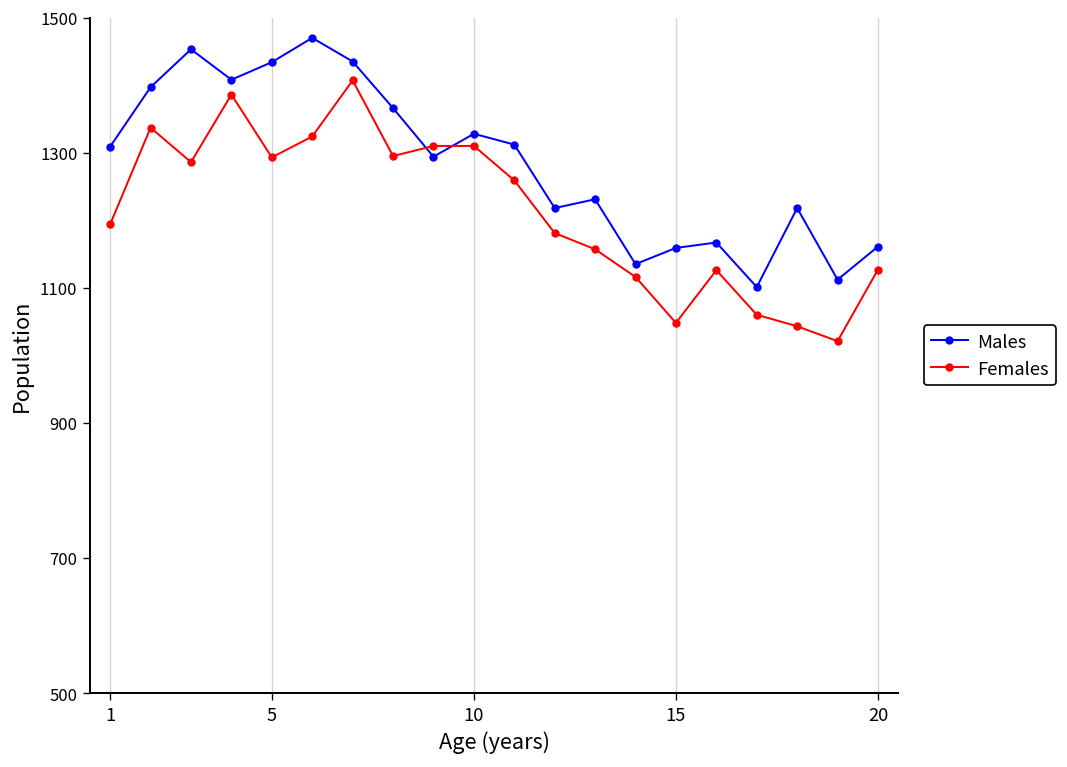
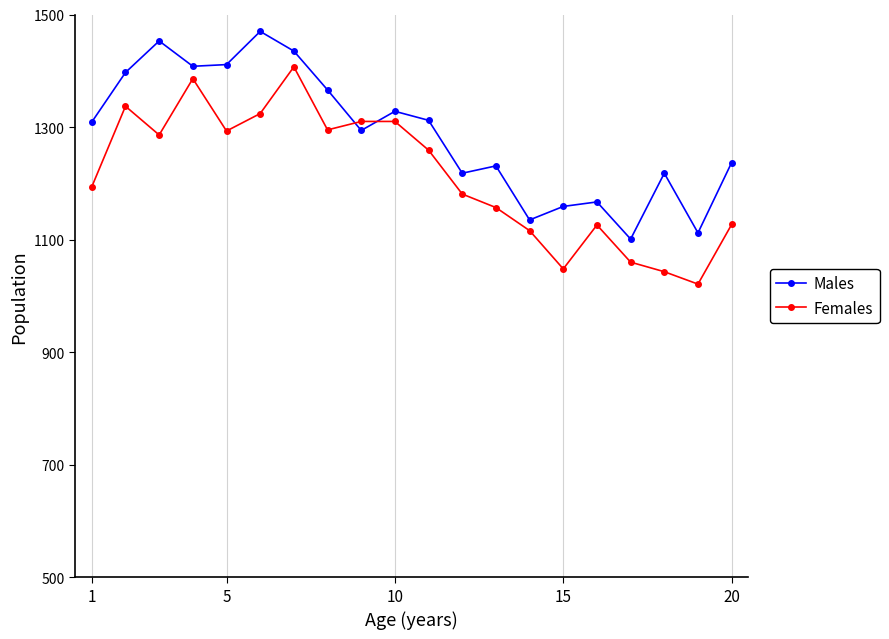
Males, 5: 1430 -> 1410
Males, 20: 1160 -> 1240
